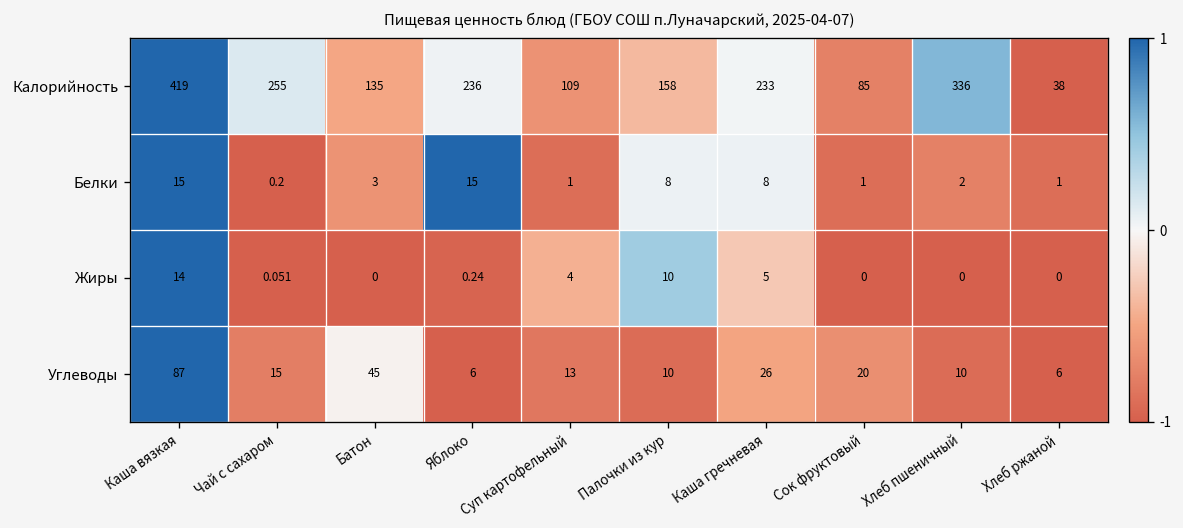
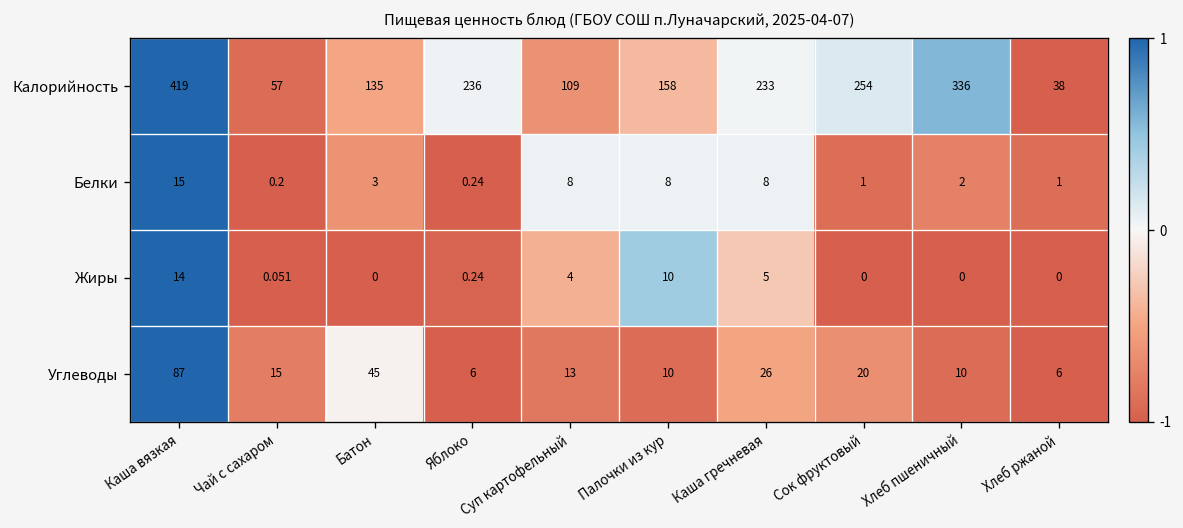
Калорийность, Чай с сахаром: 255 -> 57
Калорийность, Сок фруктовый: 85 -> 254
Белки, Яблоко: 15 -> 0.24
Белки, Суп картофельный: 1 -> 8
